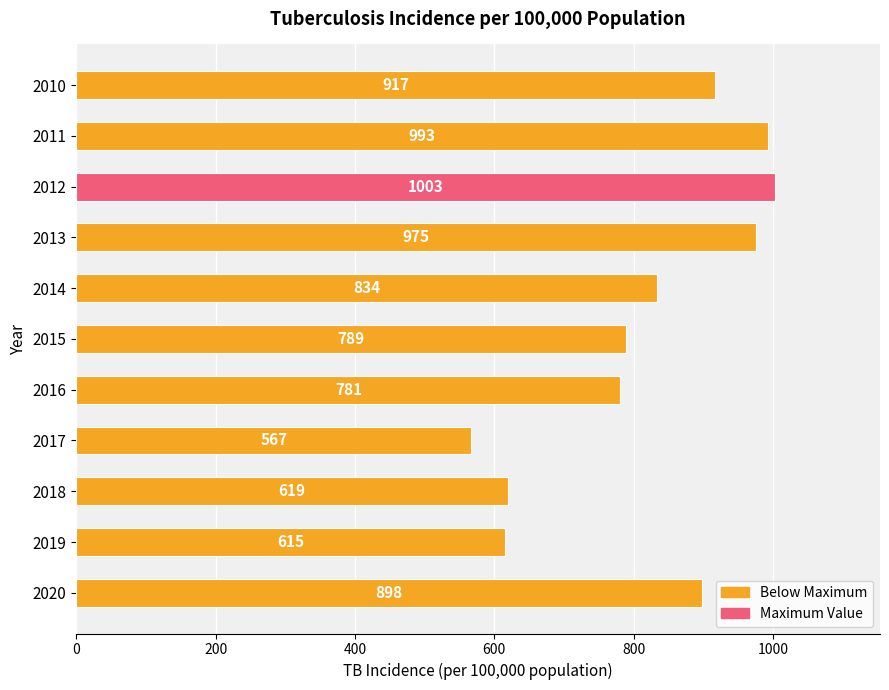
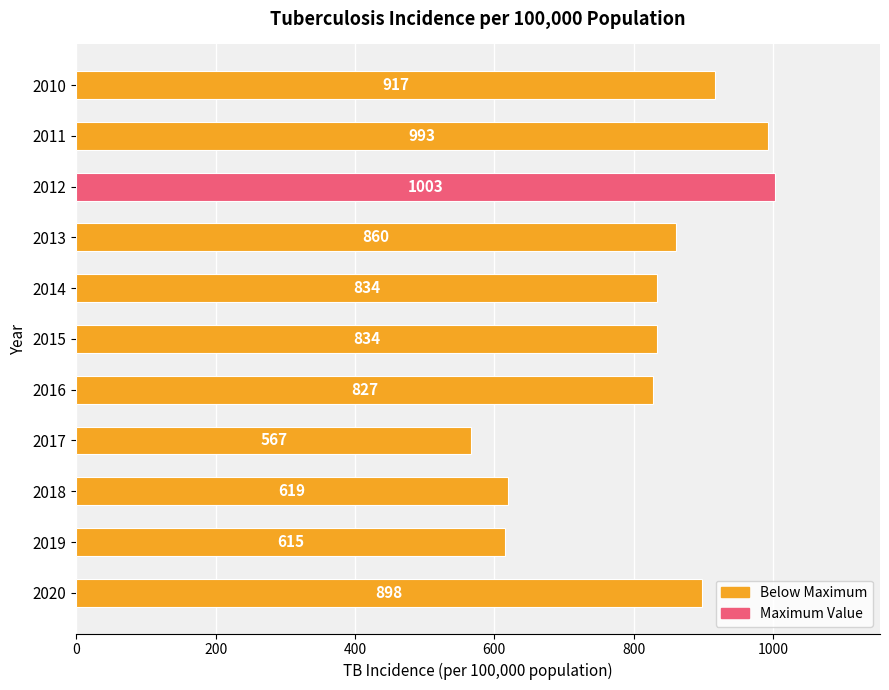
2013: 975 -> 860
2015: 789 -> 834
2016: 781 -> 827
